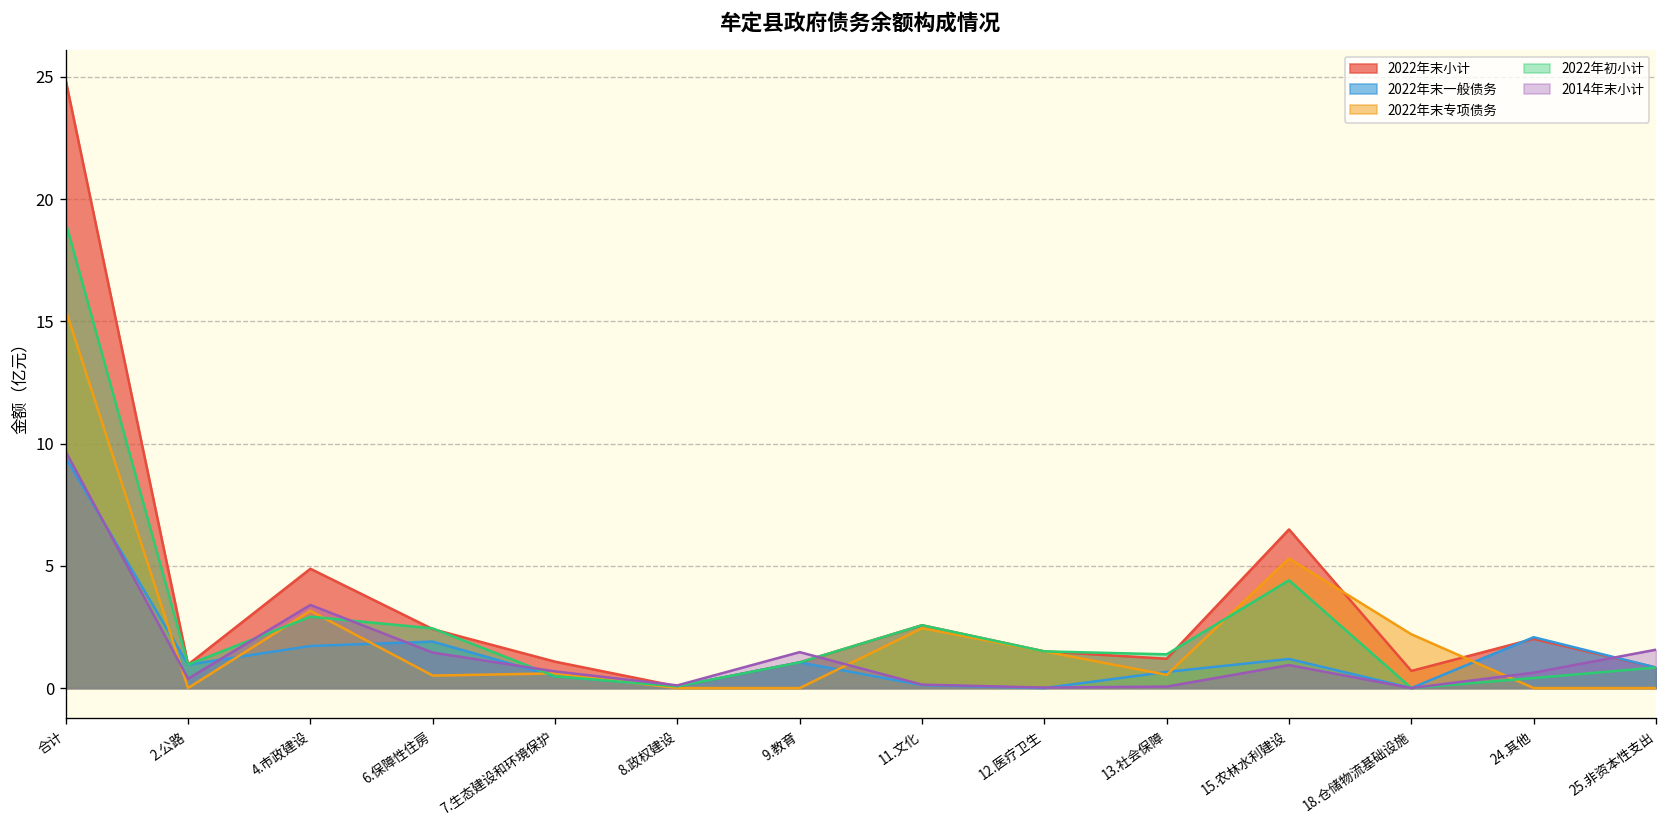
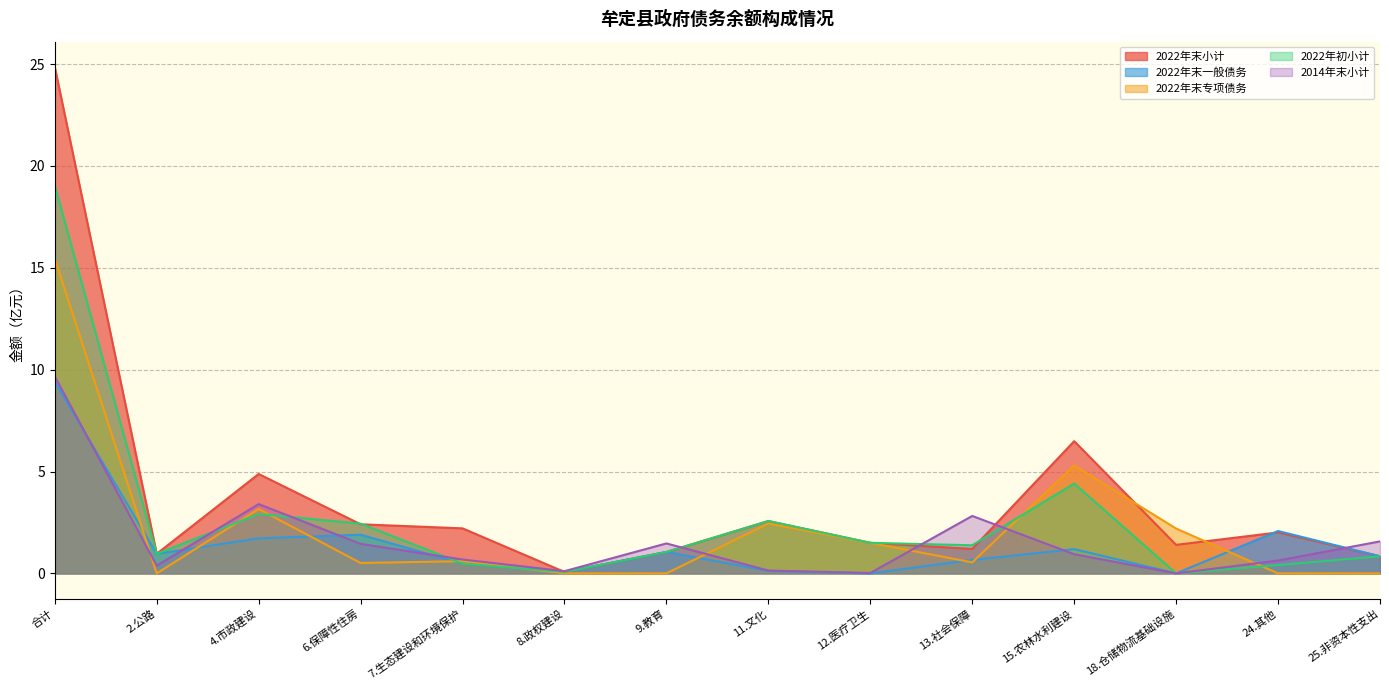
2022年末小计, 7.生态建设和环境保护: 1.1 -> 2.2
2014年末小计, 13.社会保障: 0.1 -> 2.8
2022年末小计, 18.仓储物流基础设施: 0.7 -> 1.4
